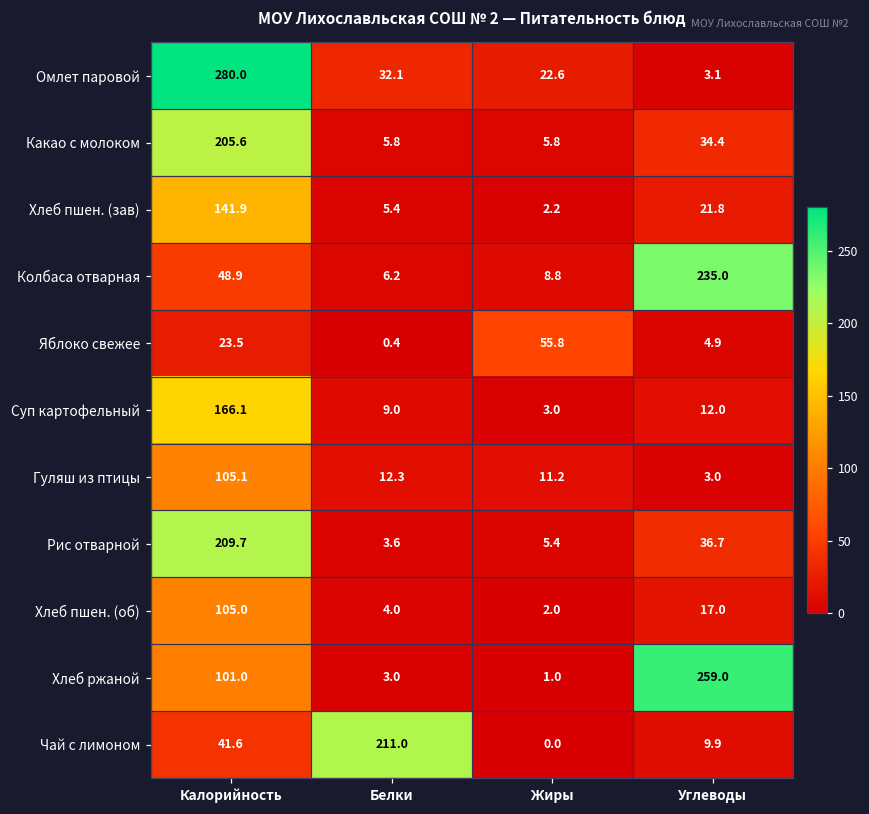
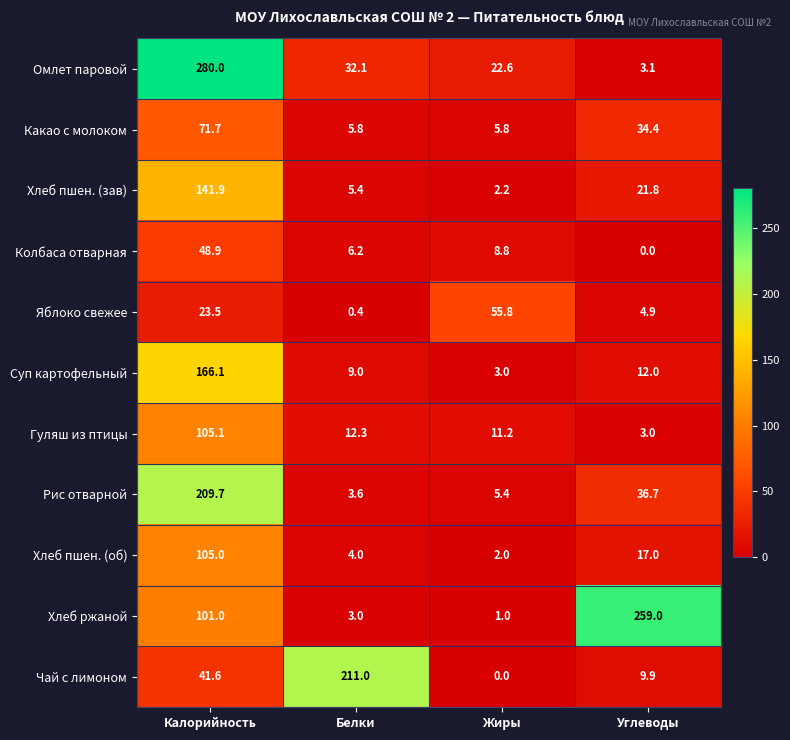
Какао с молоком, Калорийность: 205.6 -> 71.7
Колбаса отварная, Углеводы: 235.0 -> 0.0
